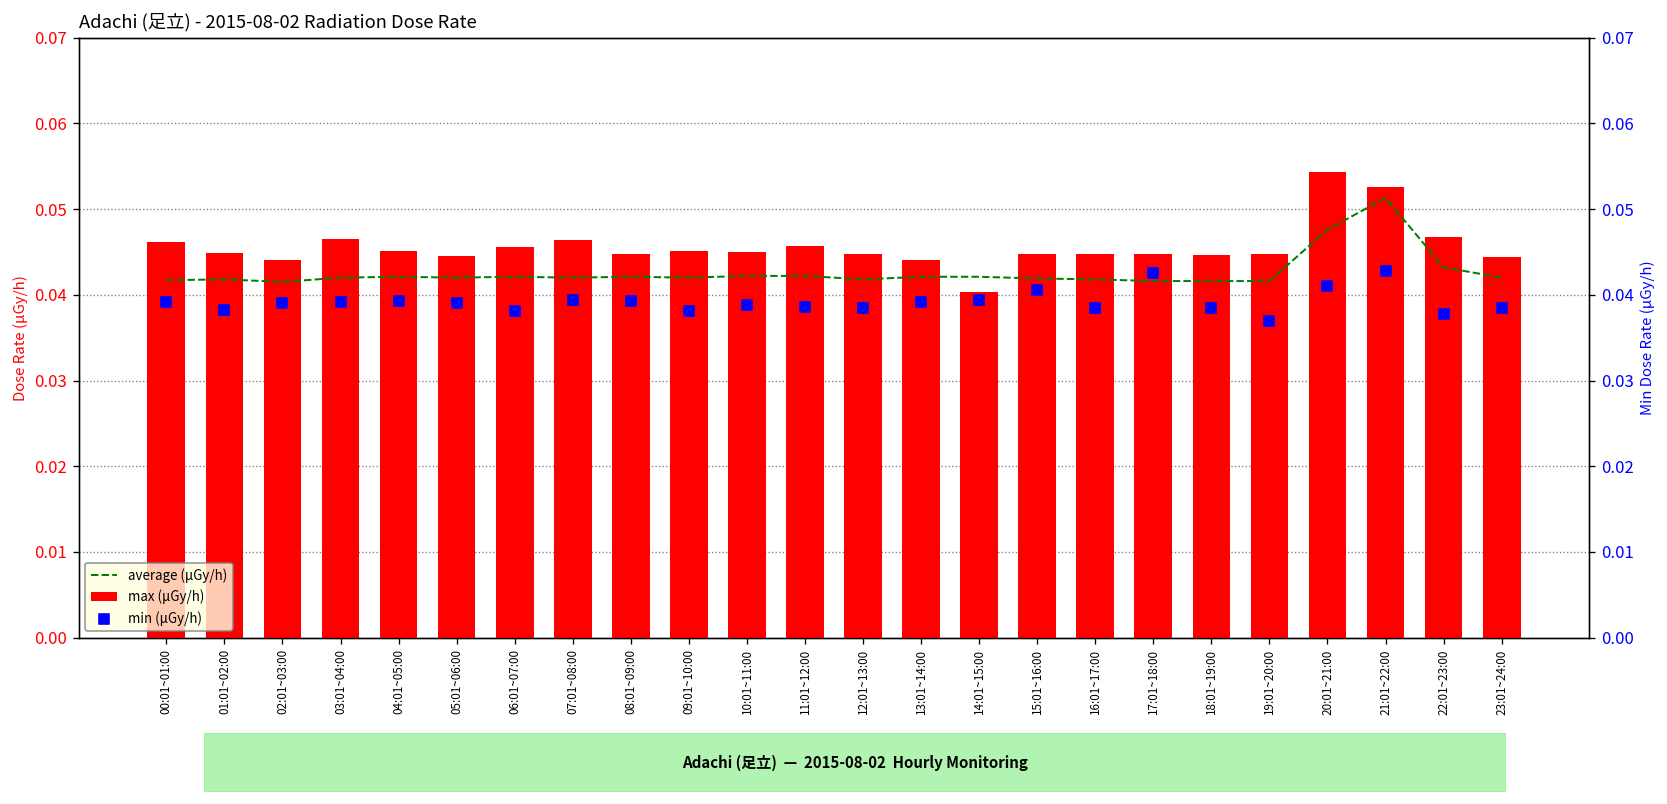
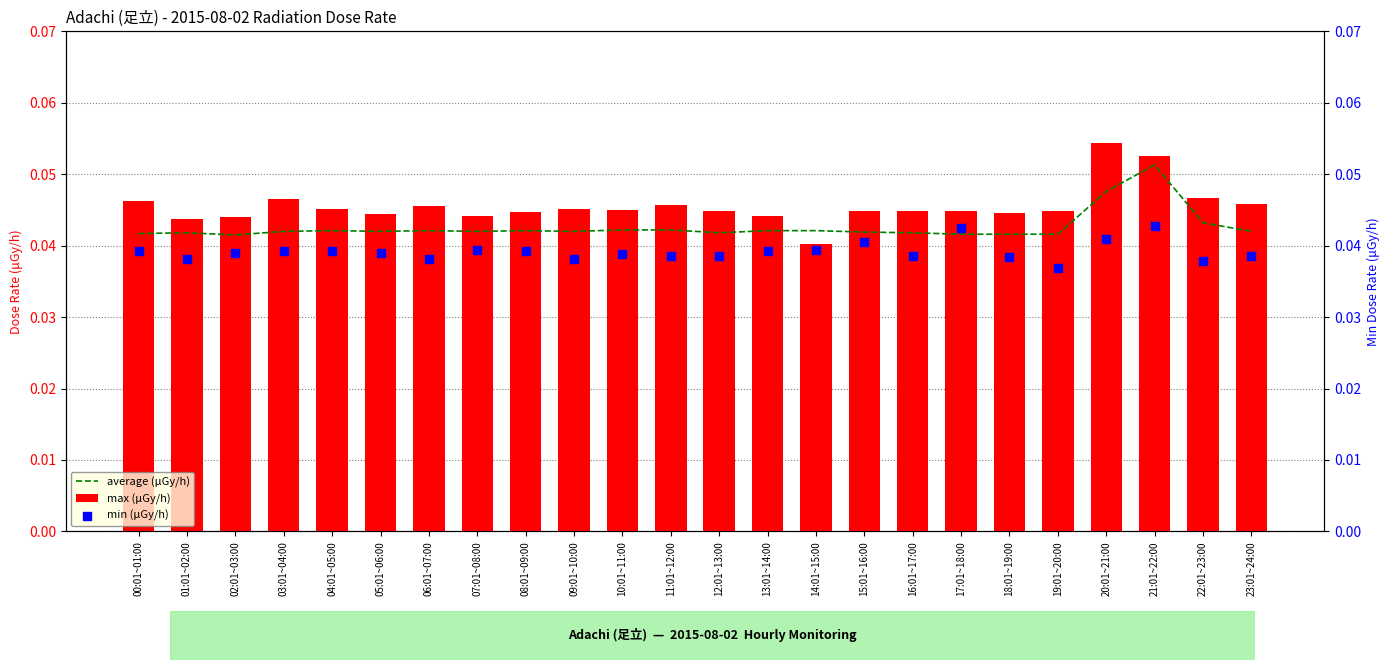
max (μGy/h), 01:01~02:00: 0.045 -> 0.044
max (μGy/h), 07:01~08:00: 0.046 -> 0.044
max (μGy/h), 23:01~24:00: 0.044 -> 0.046
